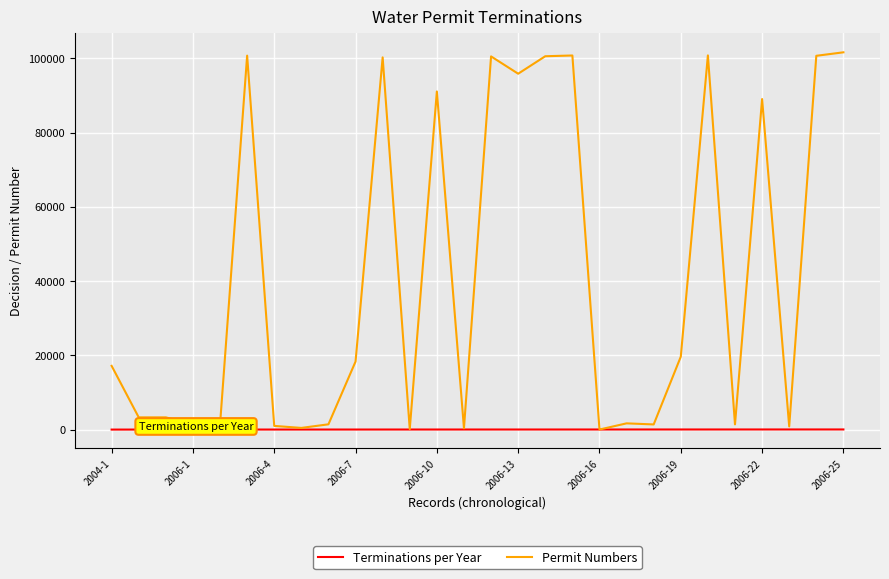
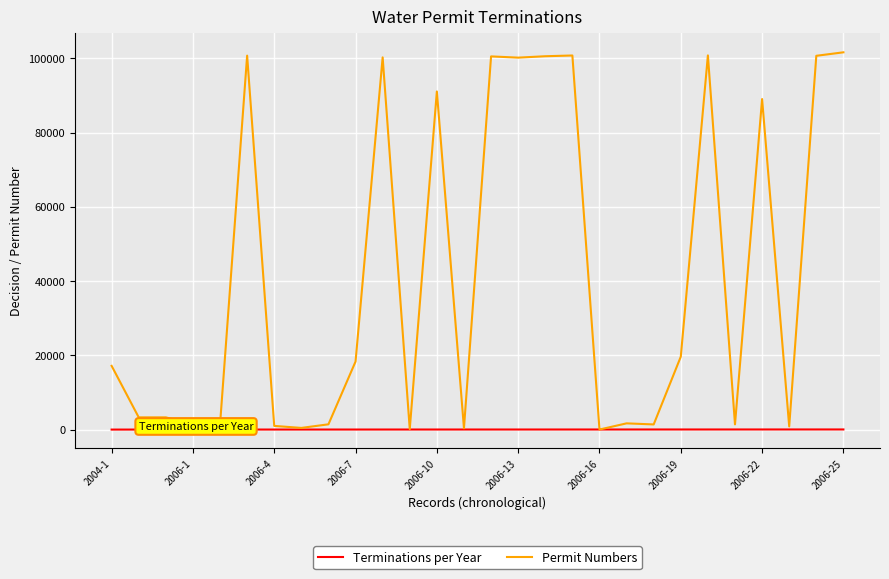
Permit Numbers, 2006-13: 96000 -> 100000
